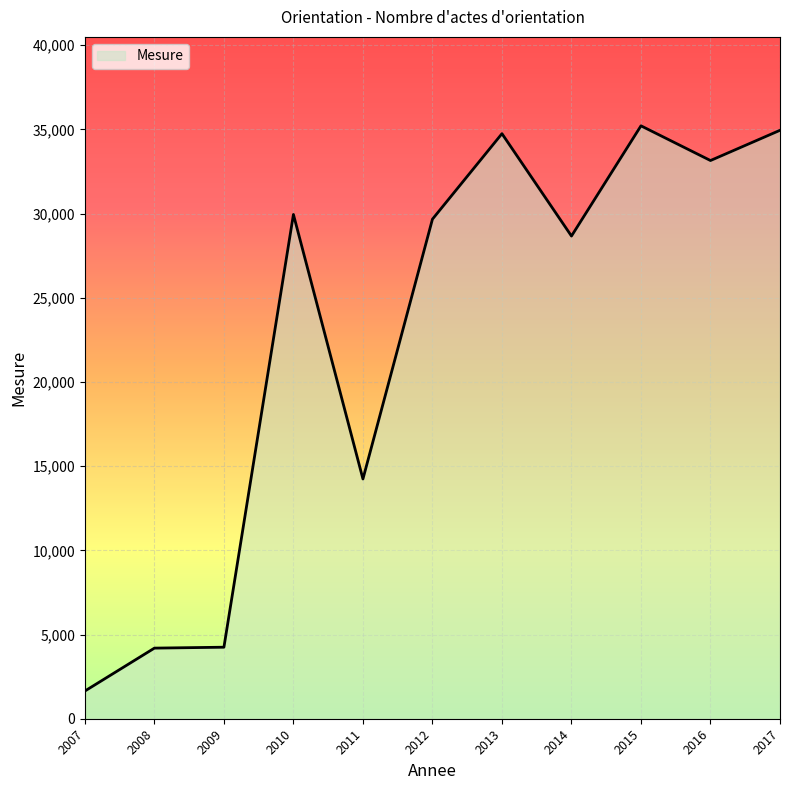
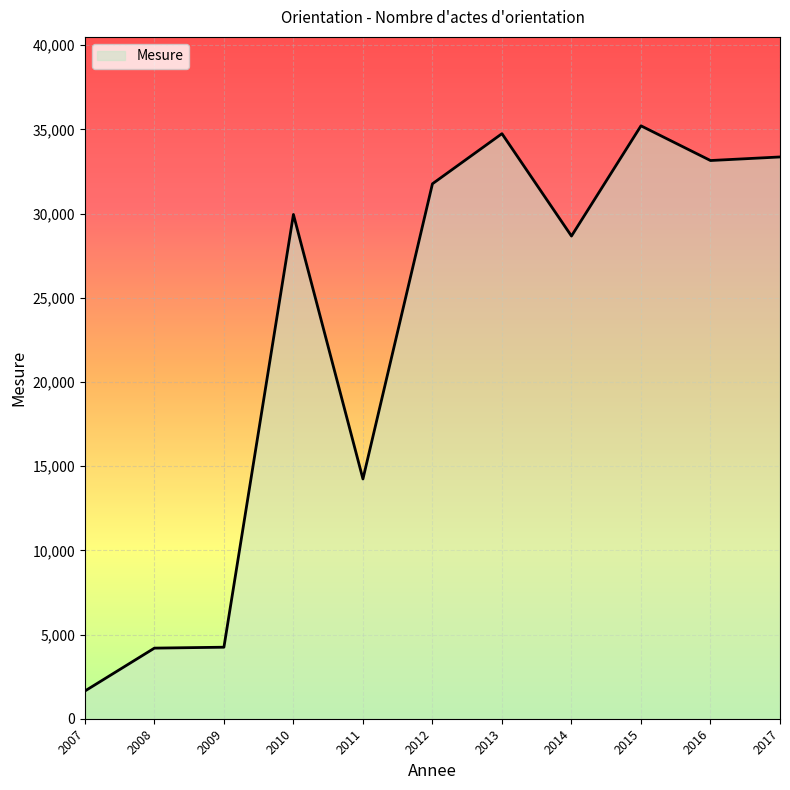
2012: 29,700 -> 31,800
2017: 34,900 -> 33,400
